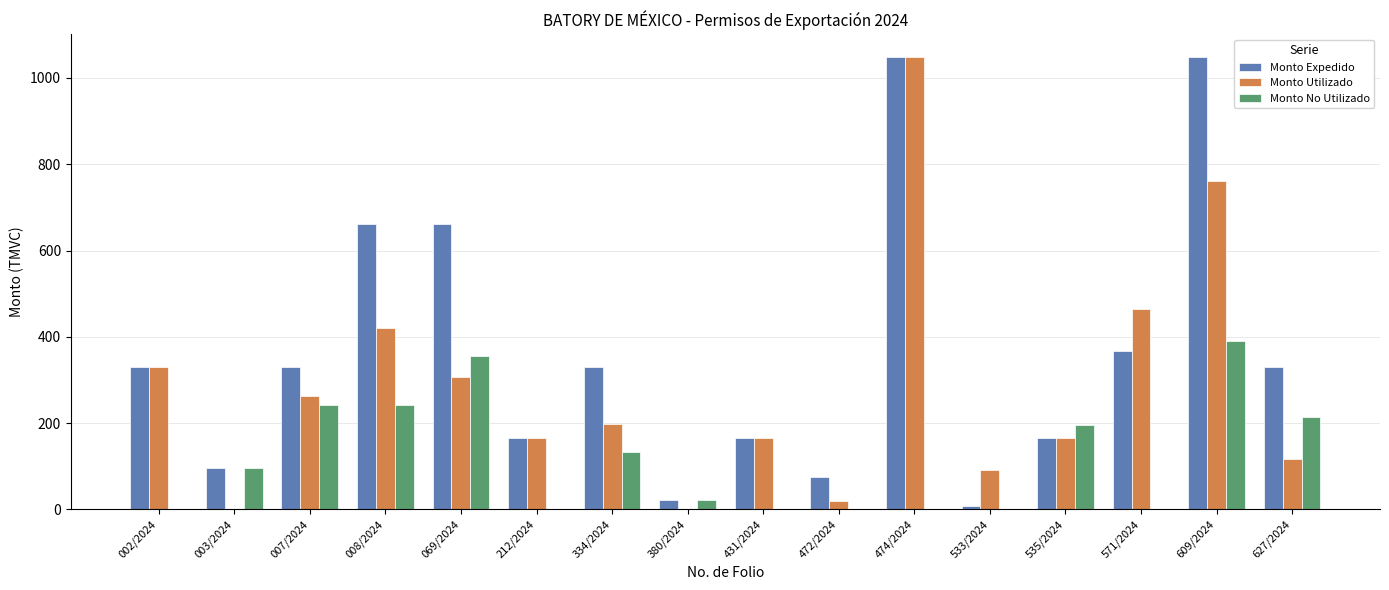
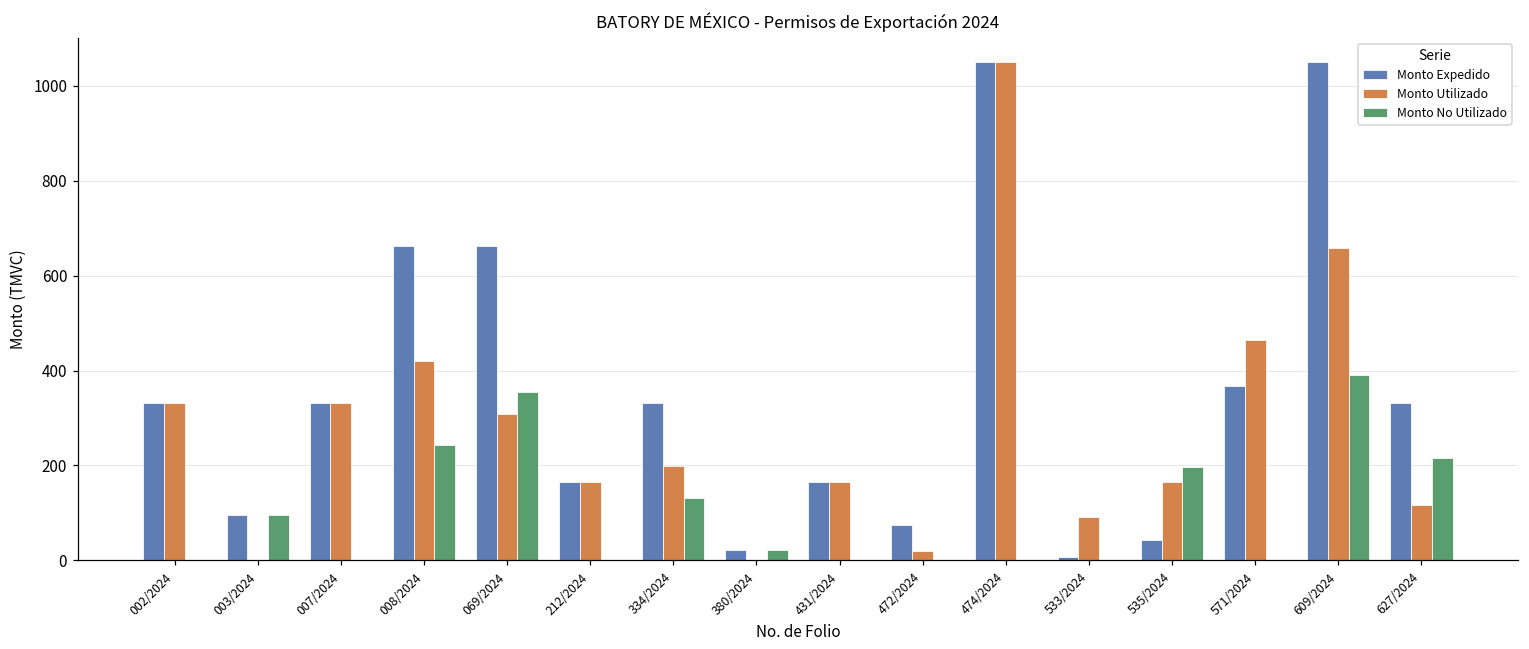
Monto Utilizado, 007/2024: 260 -> 330
Monto No Utilizado, 007/2024: 240 -> 0
Monto Expedido, 535/2024: 170 -> 40
Monto Utilizado, 609/2024: 760 -> 660
